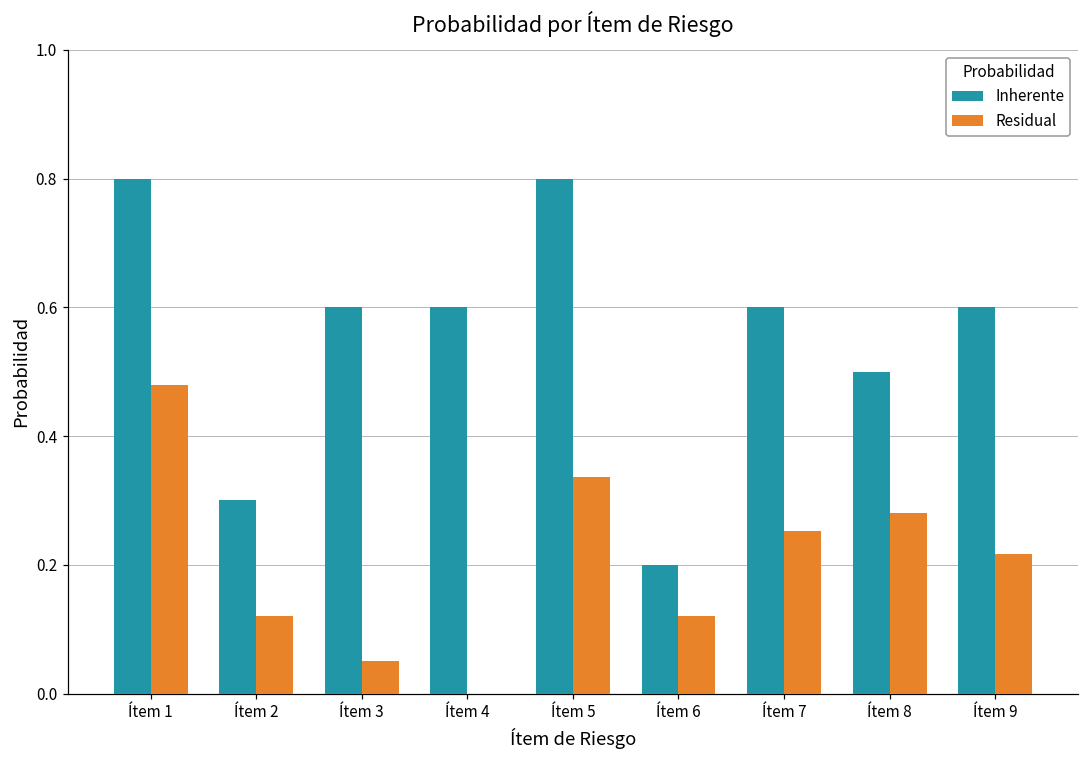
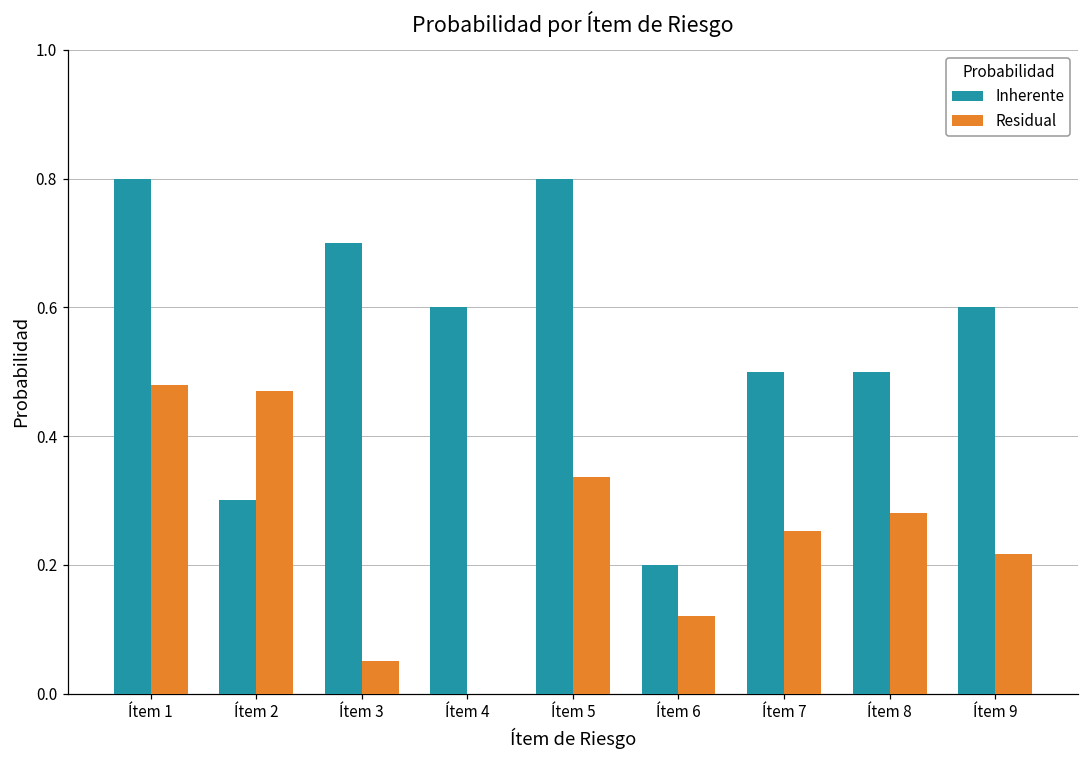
Residual, Ítem 2: 0.12 -> 0.47
Inherente, Ítem 3: 0.6 -> 0.7
Inherente, Ítem 7: 0.6 -> 0.5
